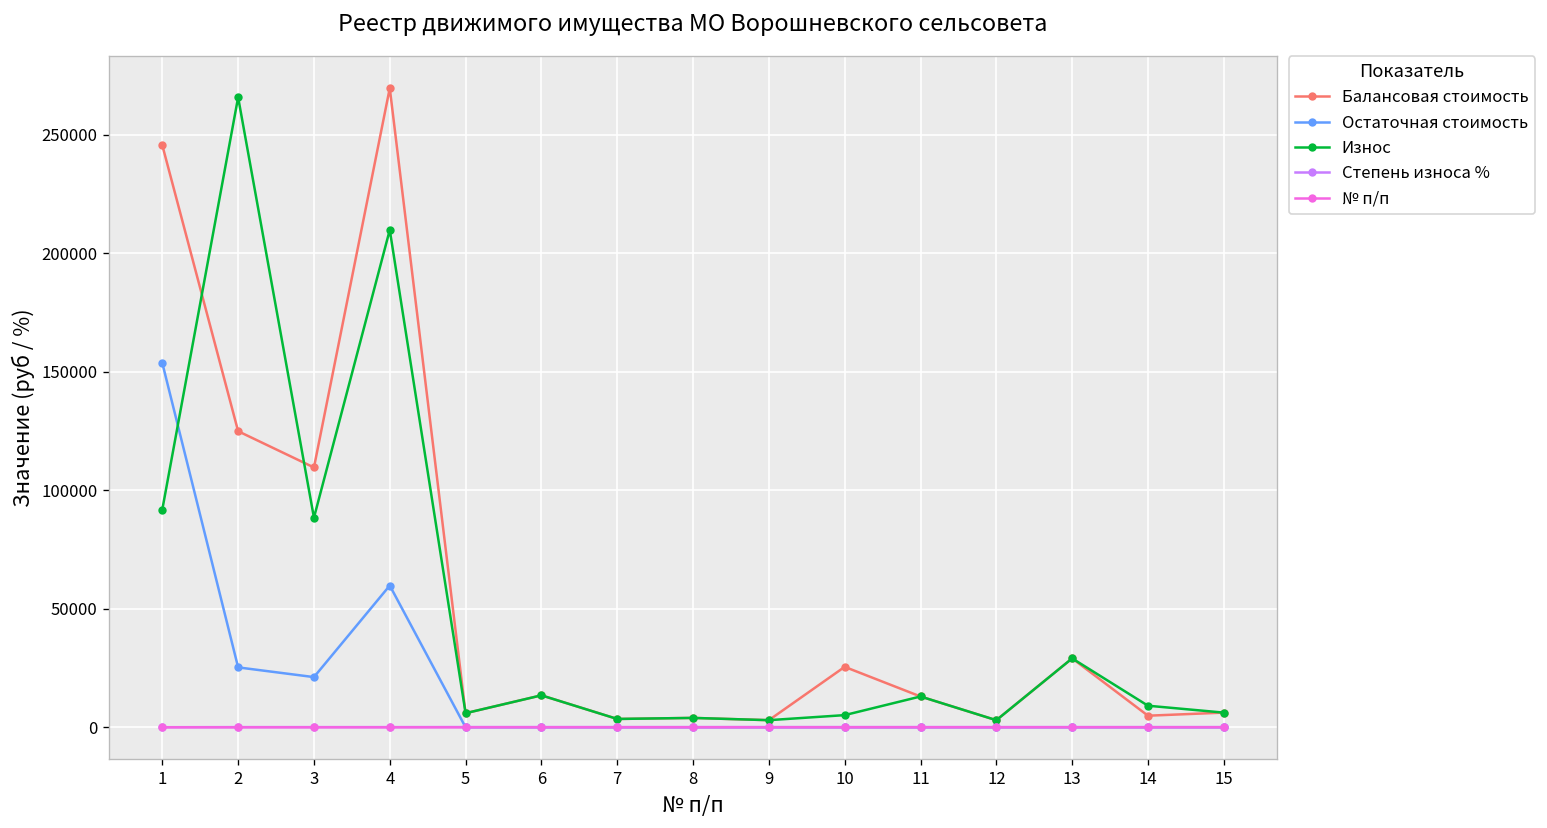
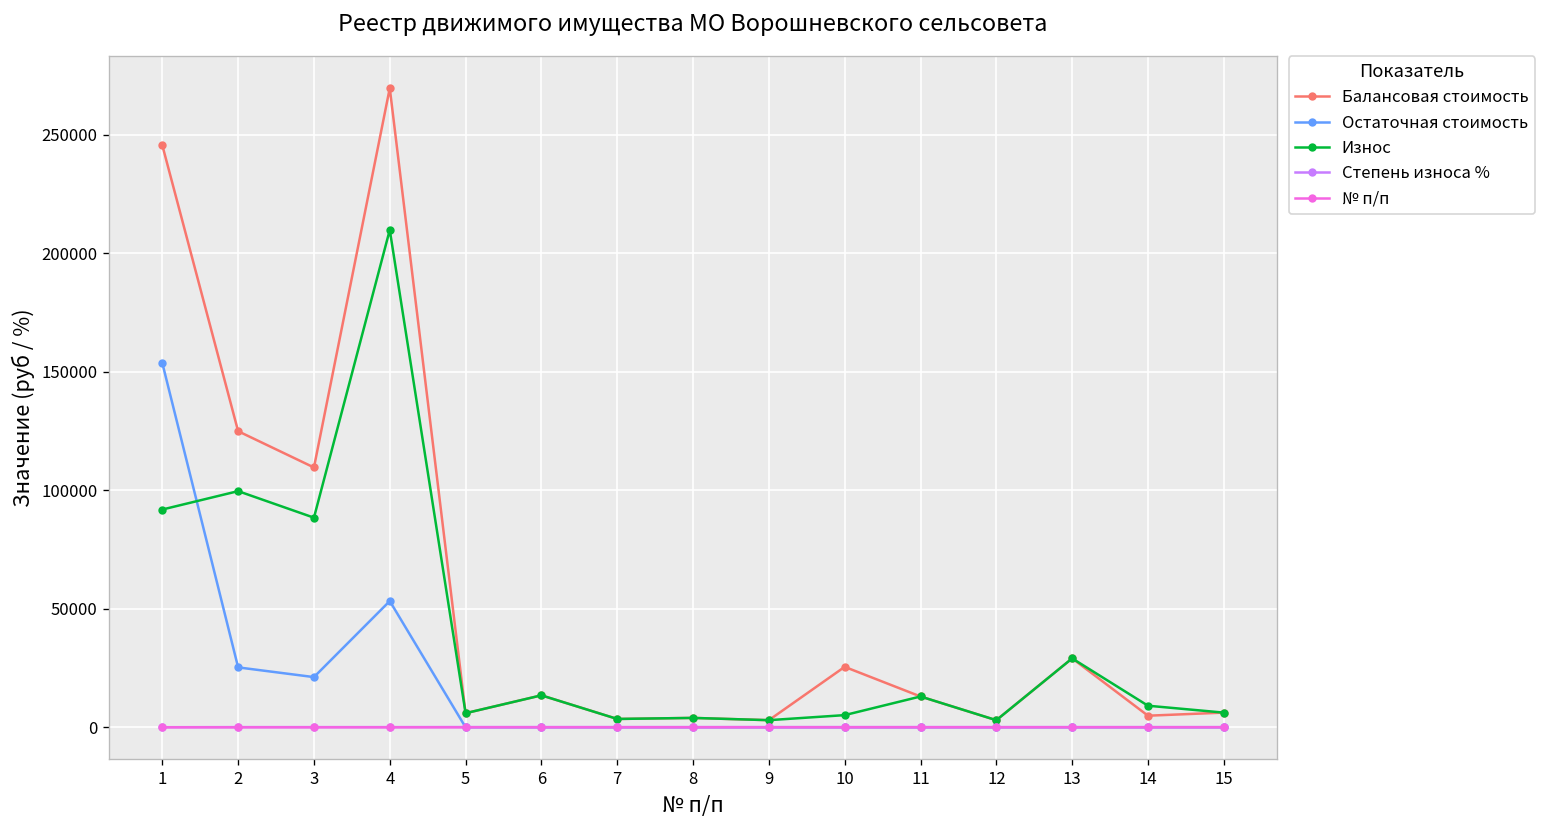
Износ, 2: 266000 -> 100000
Остаточная стоимость, 4: 60000 -> 53000
